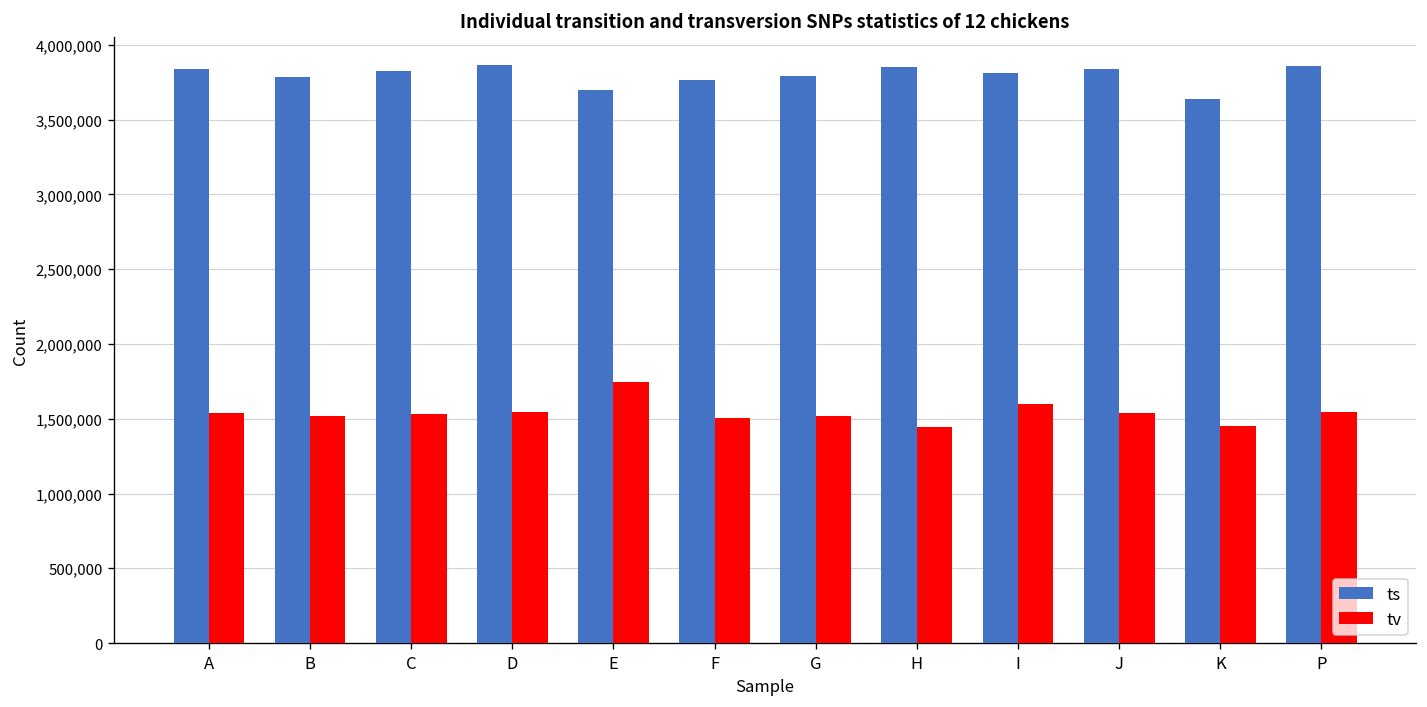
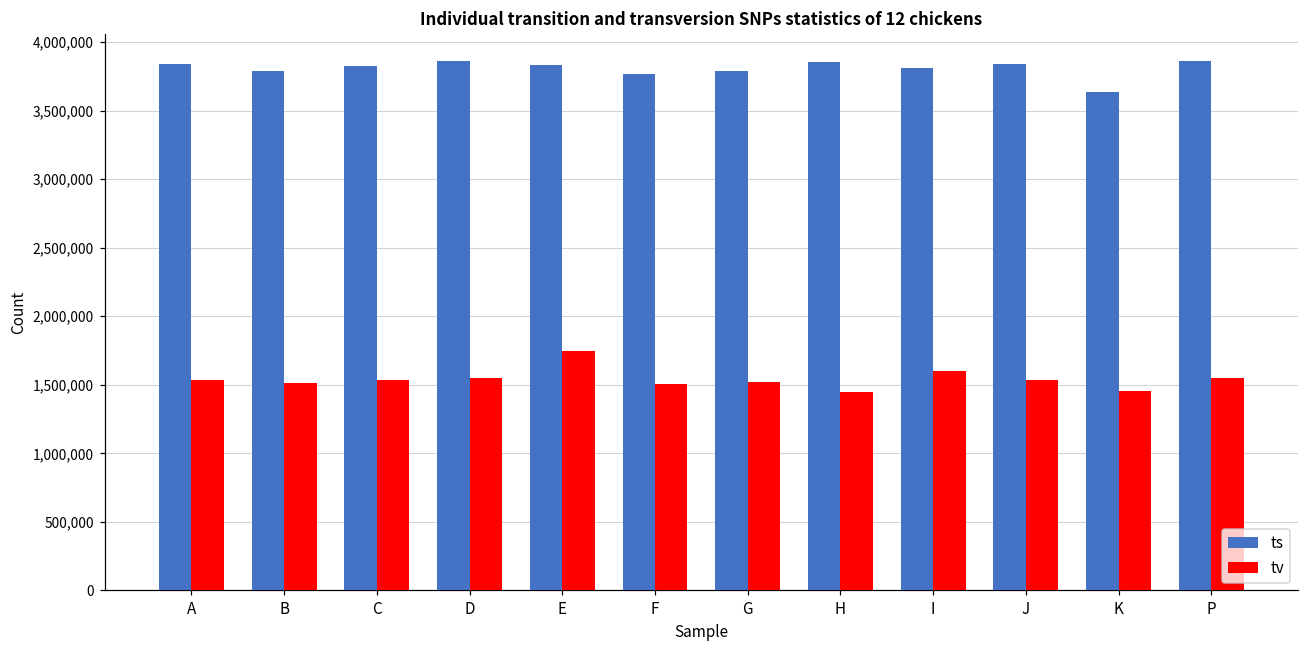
ts, E: 3,700,000 -> 3,840,000
